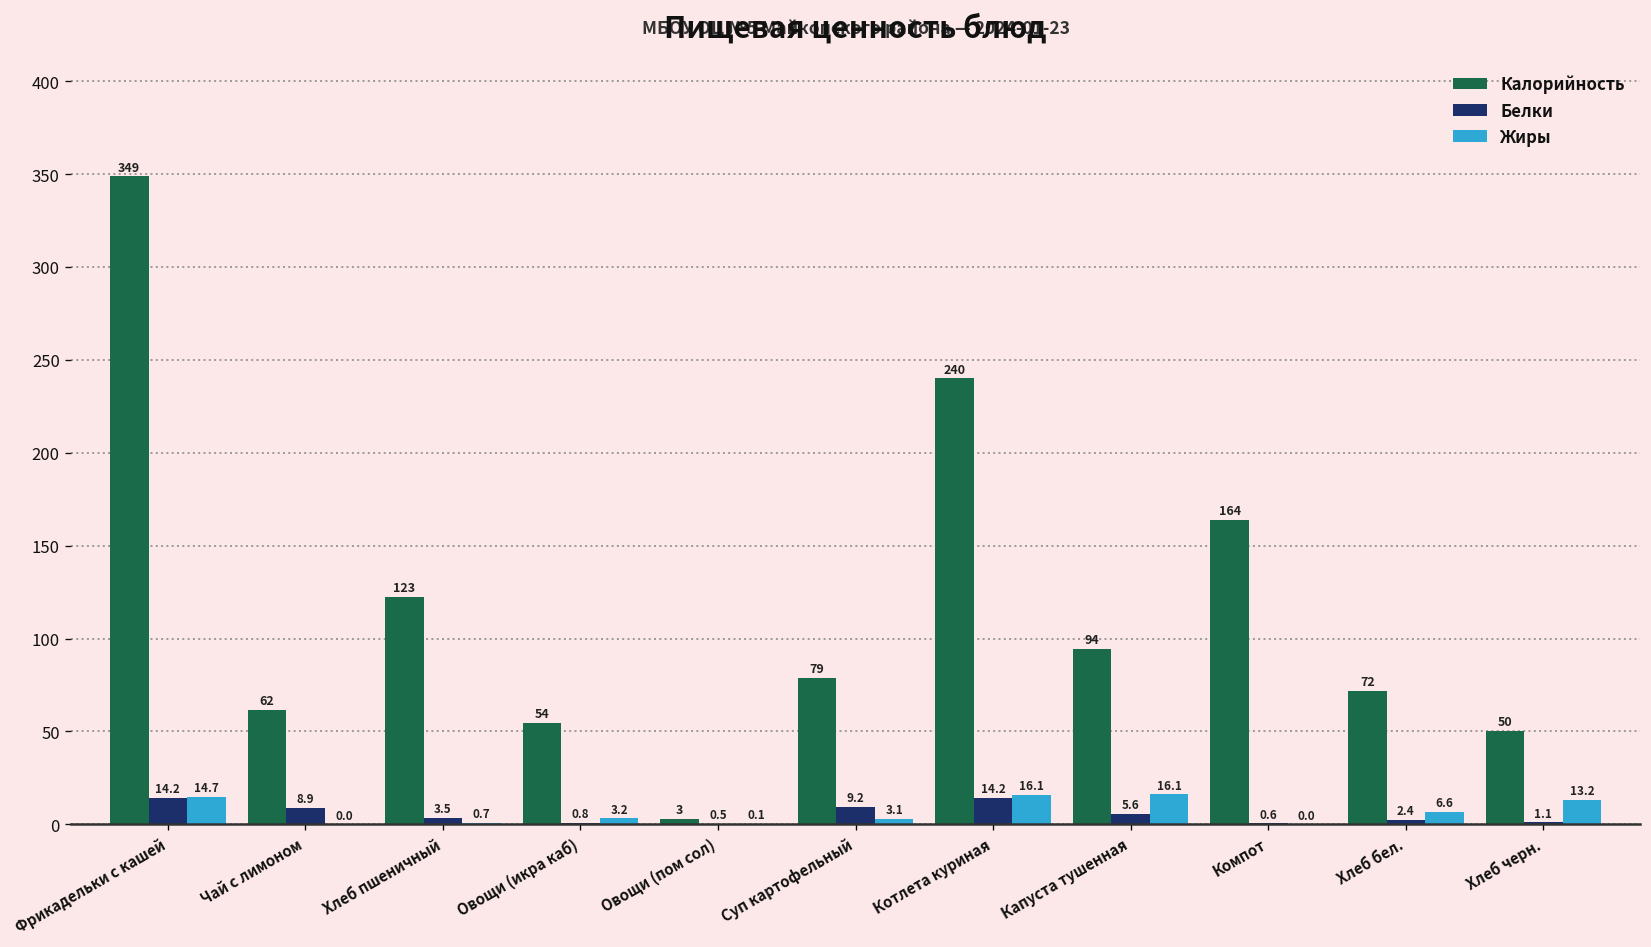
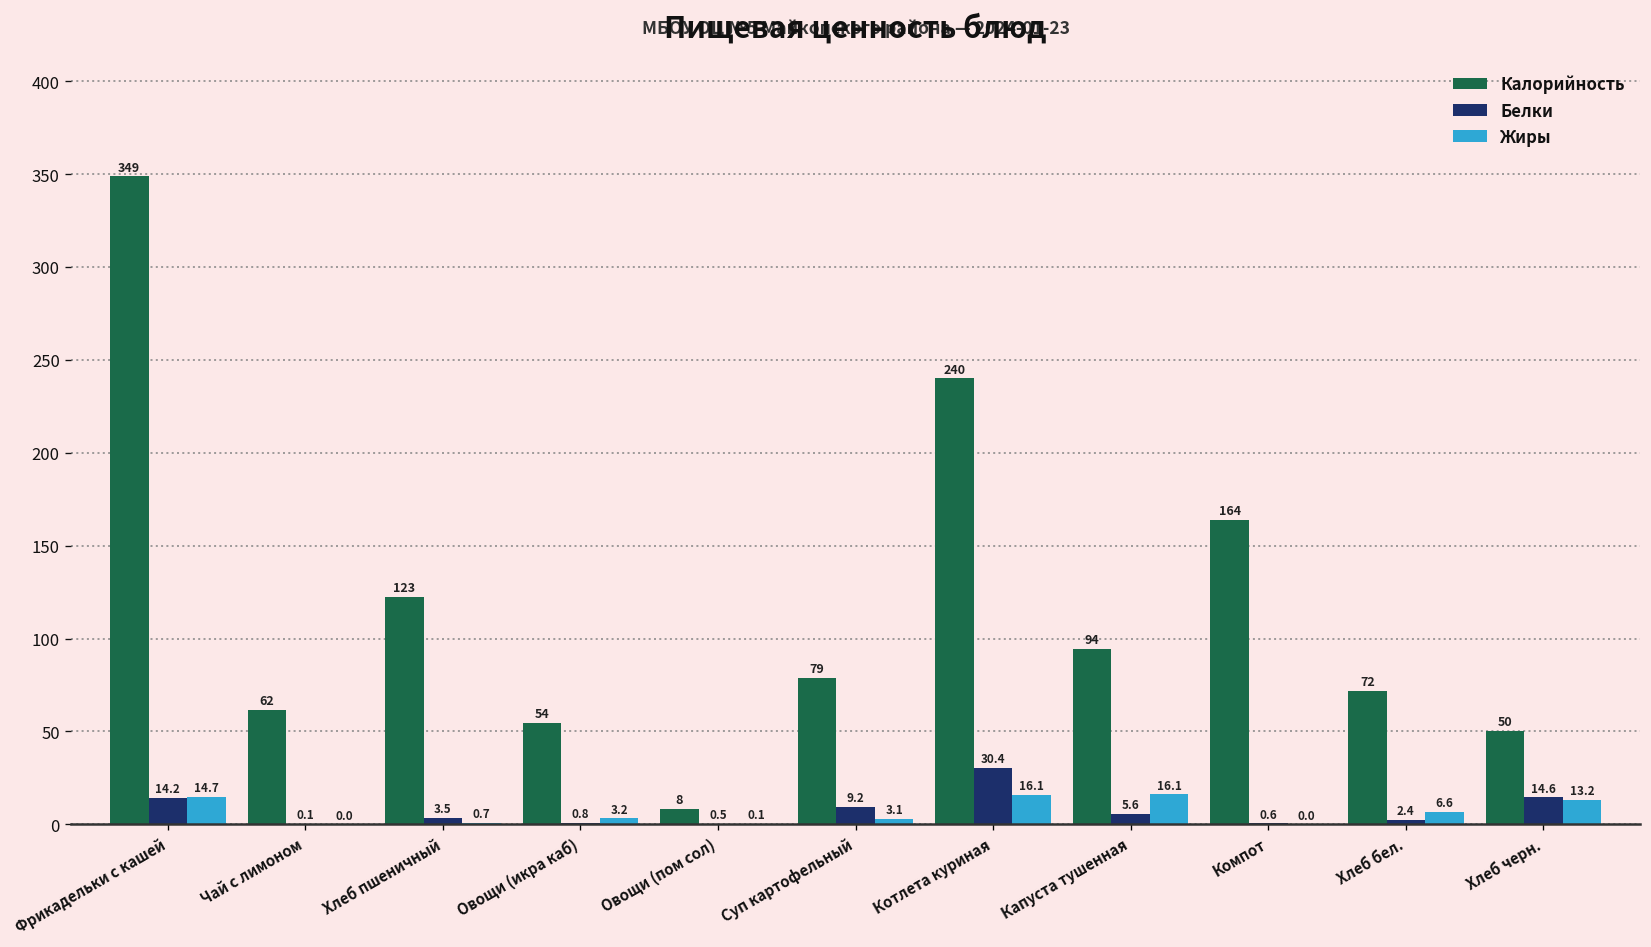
Белки, Чай с лимоном: 8.9 -> 0.1
Калорийность, Овощи (пом сол): 3 -> 8
Белки, Котлета куриная: 14.2 -> 30.4
Белки, Хлеб черн.: 1.1 -> 14.6
